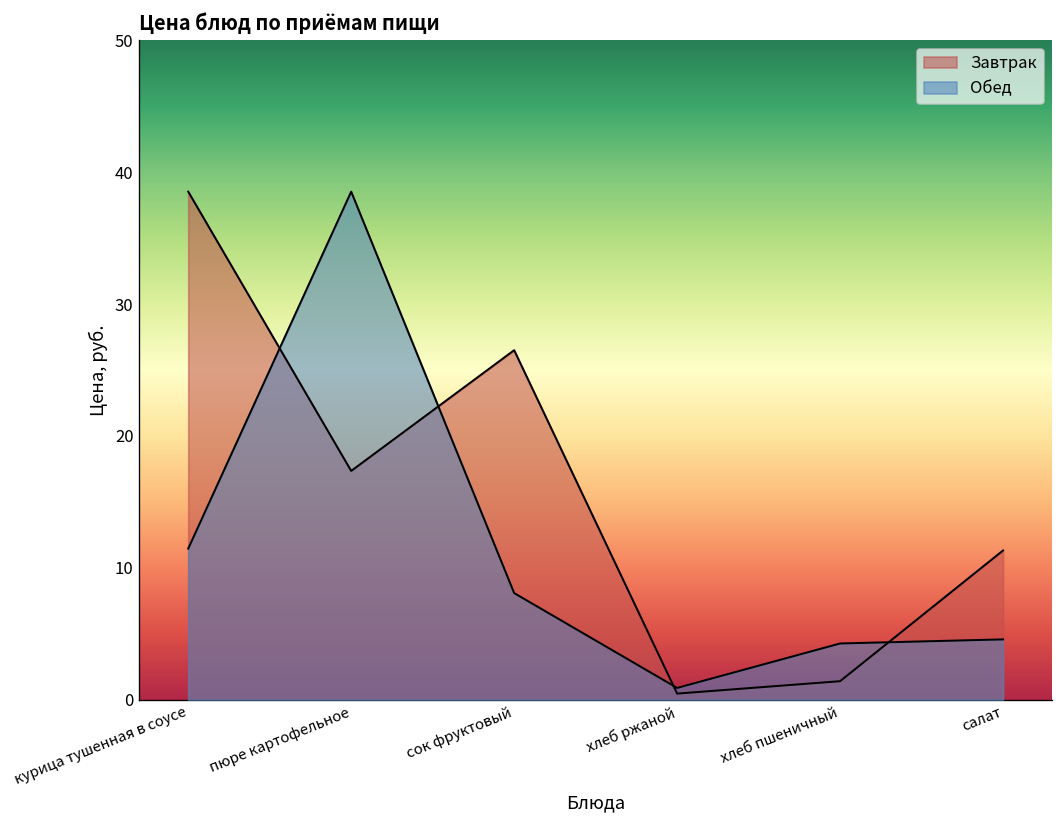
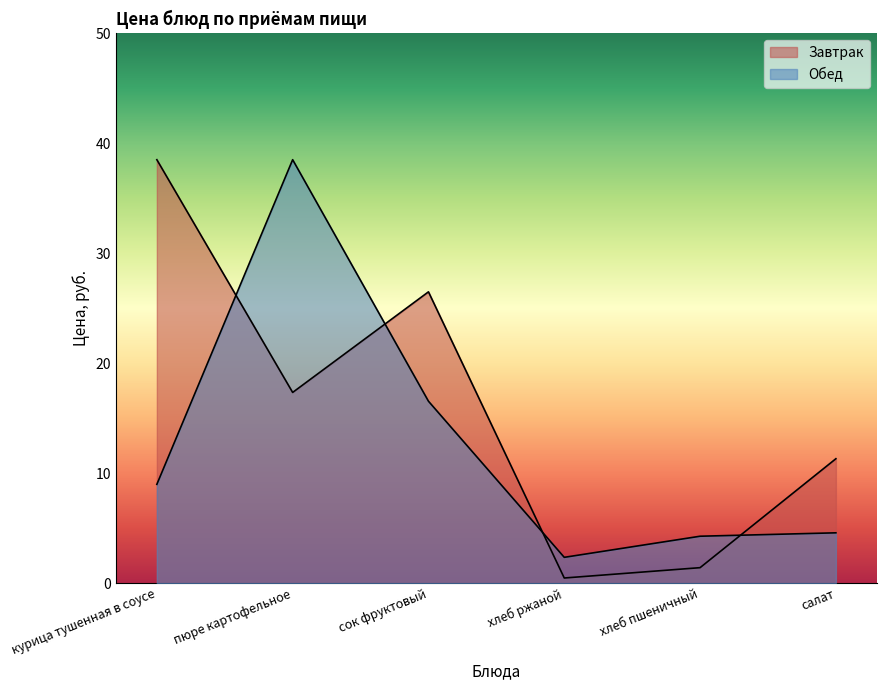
Обед, курица тушенная в соусе: 11.5 -> 9.0
Обед, сок фруктовый: 8.1 -> 16.6
Обед, хлеб ржаной: 0.9 -> 2.4
